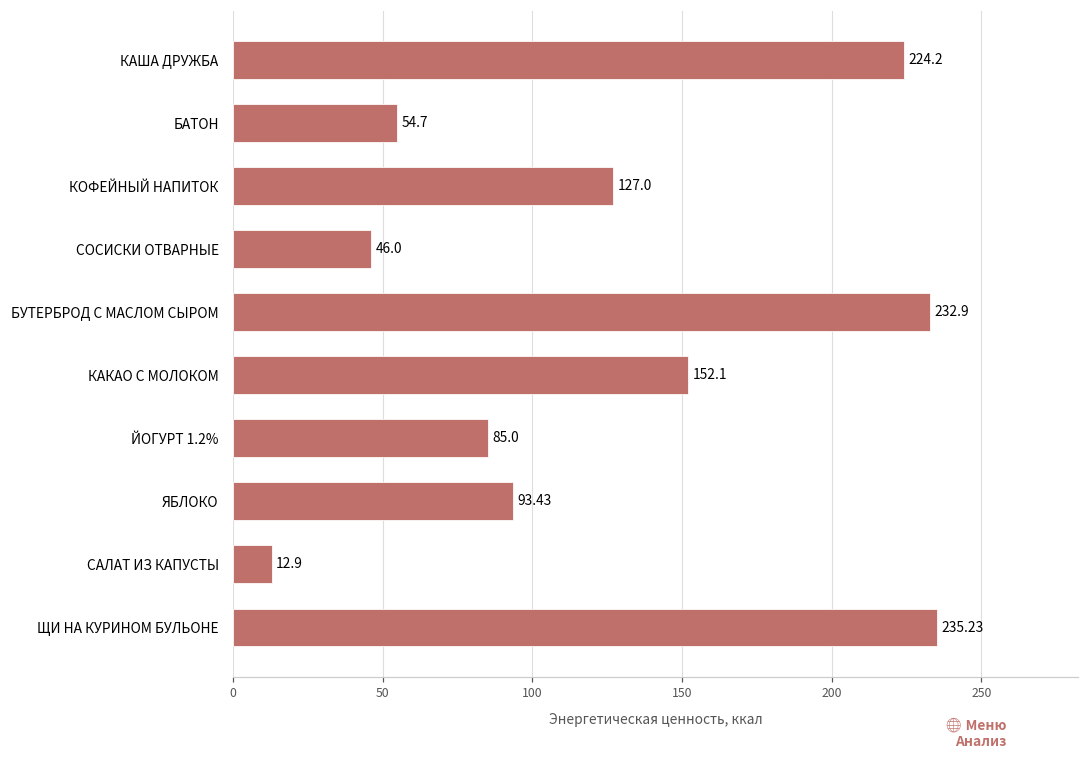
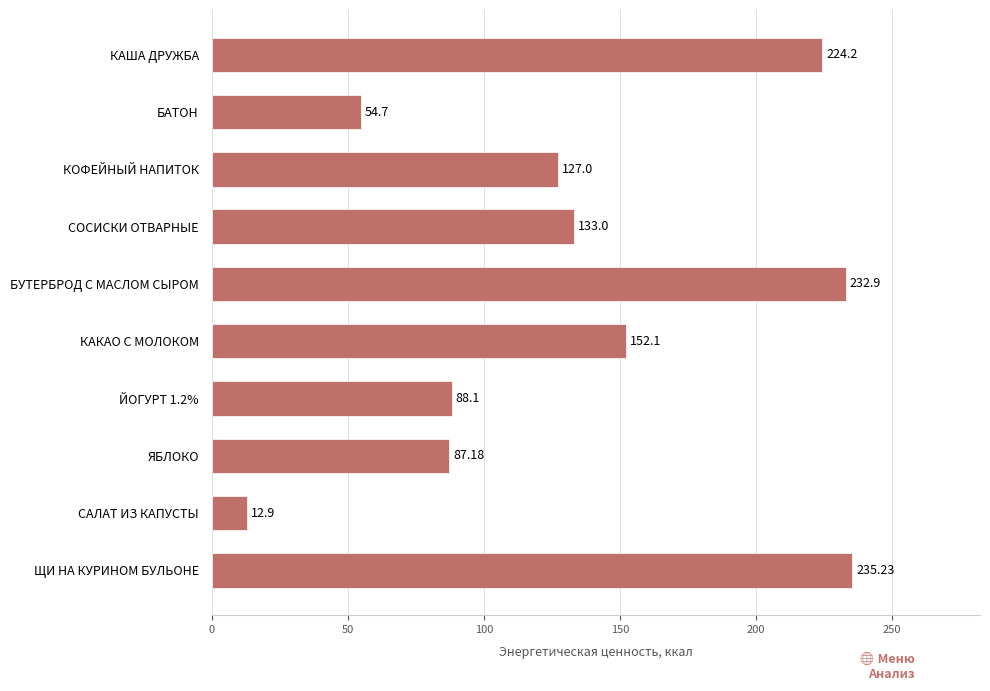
СОСИСКИ ОТВАРНЫЕ: 46.0 -> 133.0
ЙОГУРТ 1.2%: 85.0 -> 88.1
ЯБЛОКО: 93.43 -> 87.18
